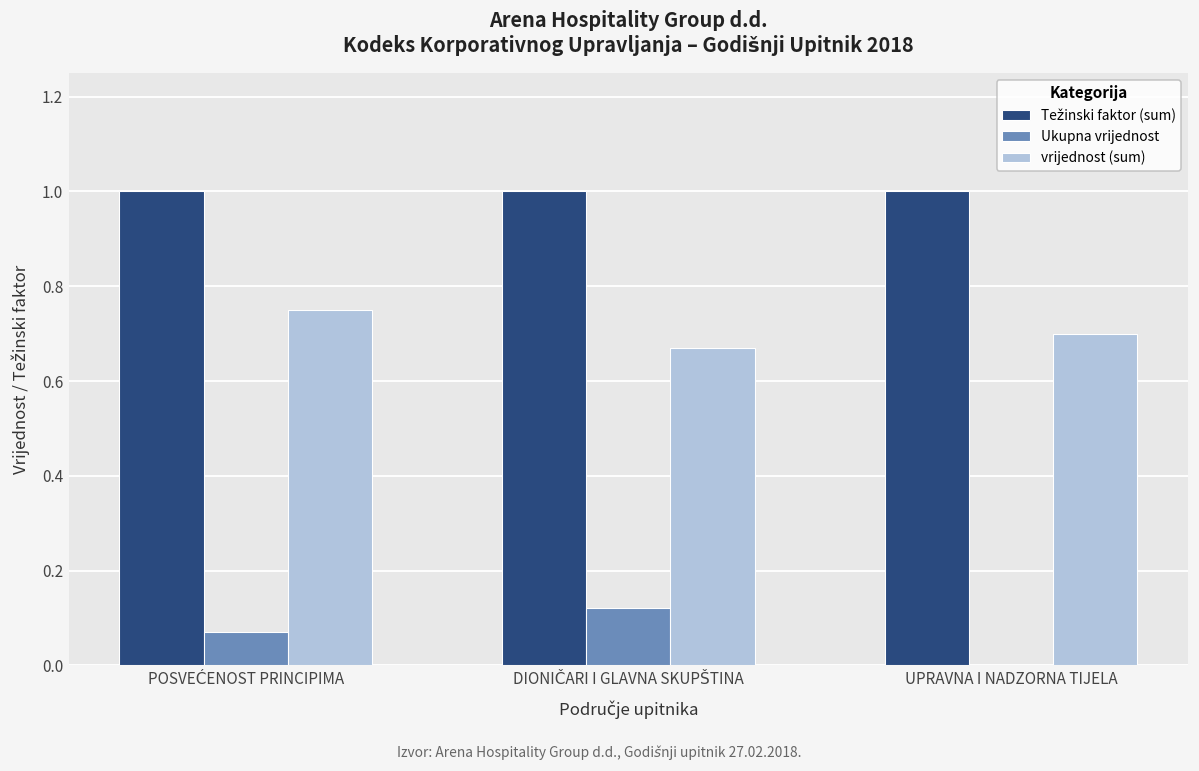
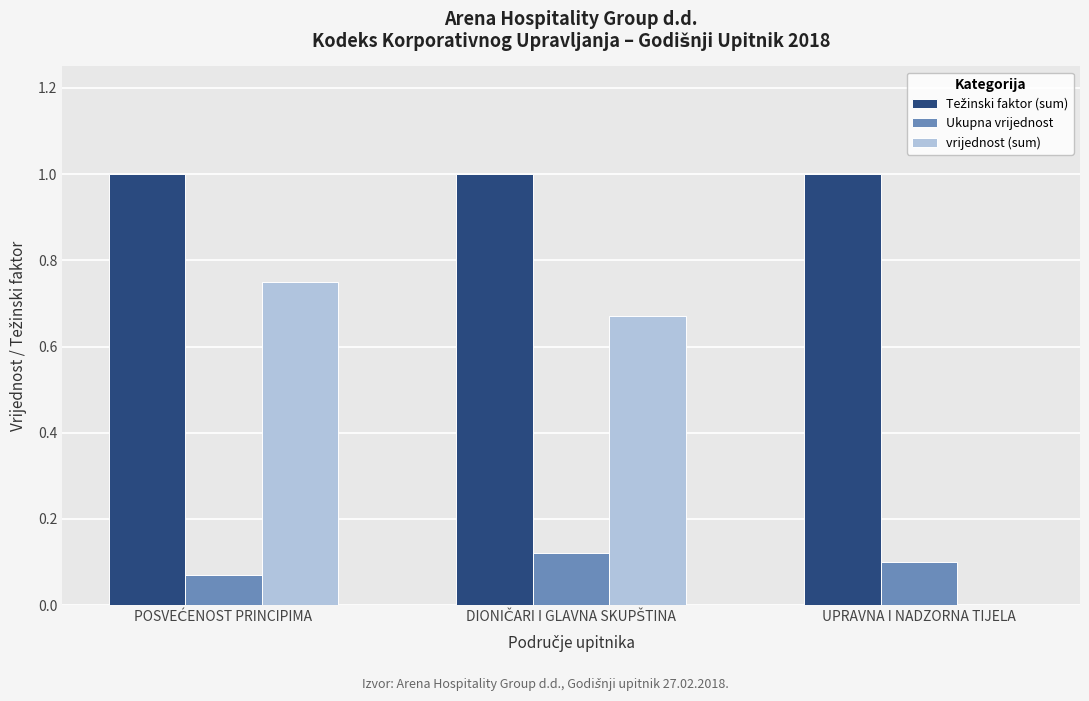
Ukupna vrijednost, UPRAVNA I NADZORNA TIJELA: 0.0 -> 0.1
vrijednost (sum), UPRAVNA I NADZORNA TIJELA: 0.7 -> 0.0
